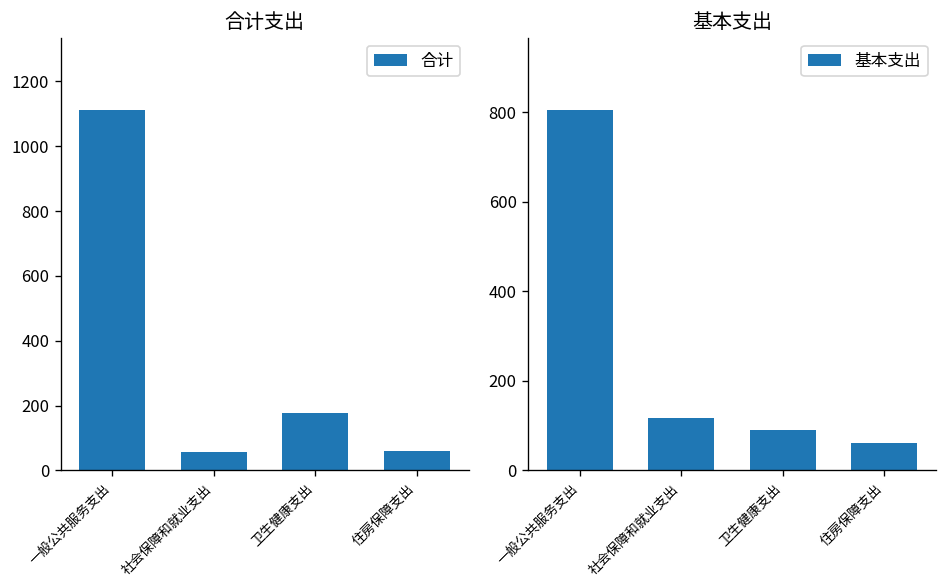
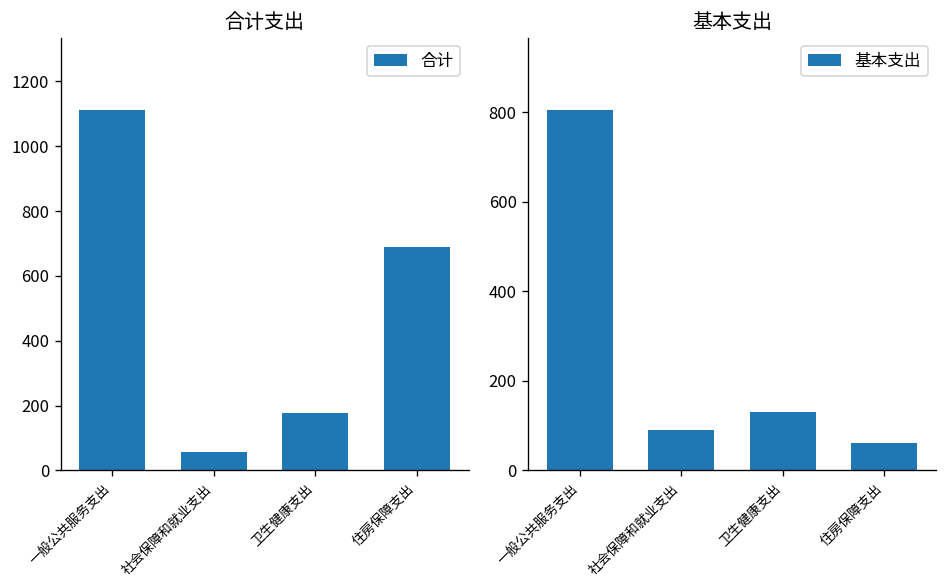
合计支出, 住房保障支出: 60 -> 690
基本支出, 社会保障和就业支出: 120 -> 90
基本支出, 卫生健康支出: 90 -> 130
